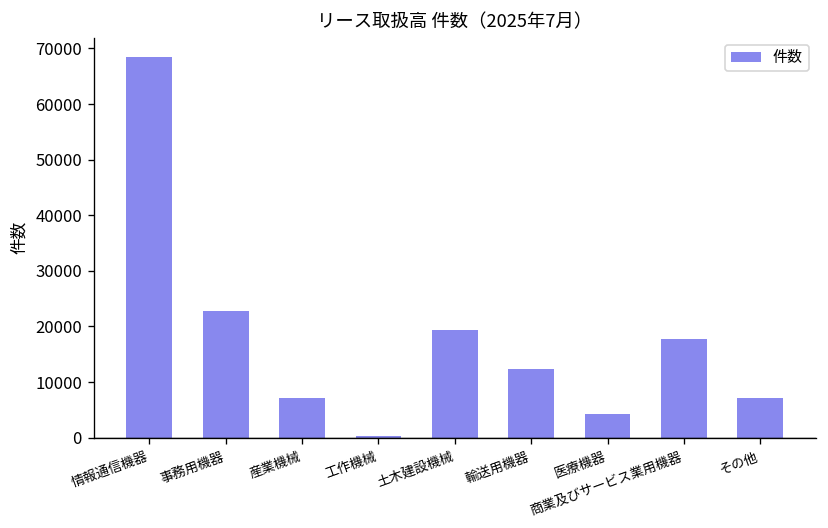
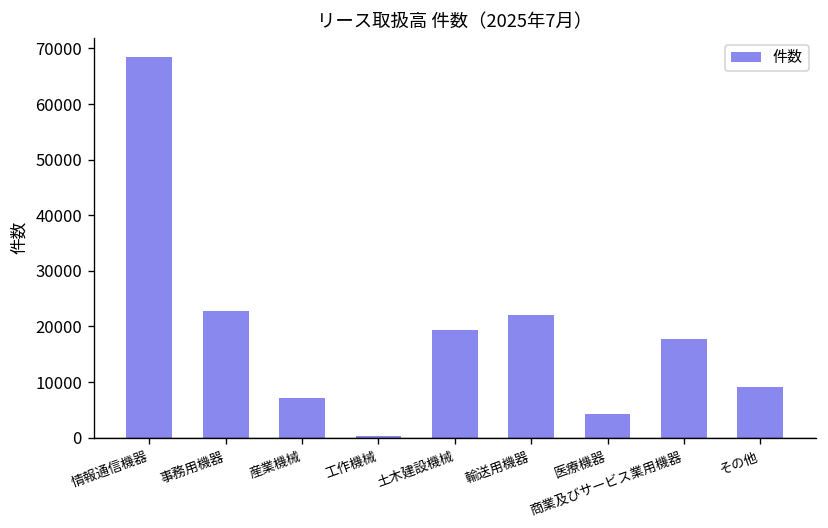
輸送用機器: 12000 -> 22000
その他: 7000 -> 9000
